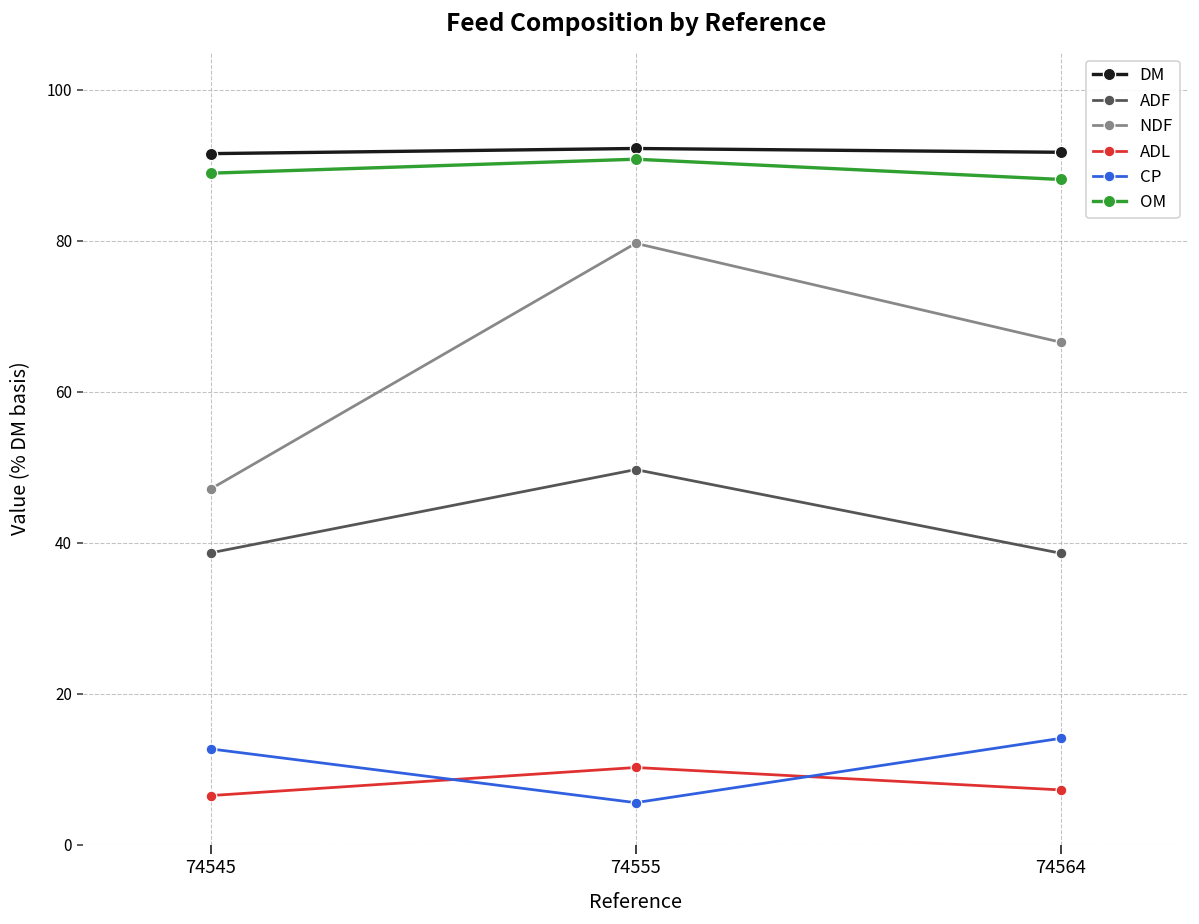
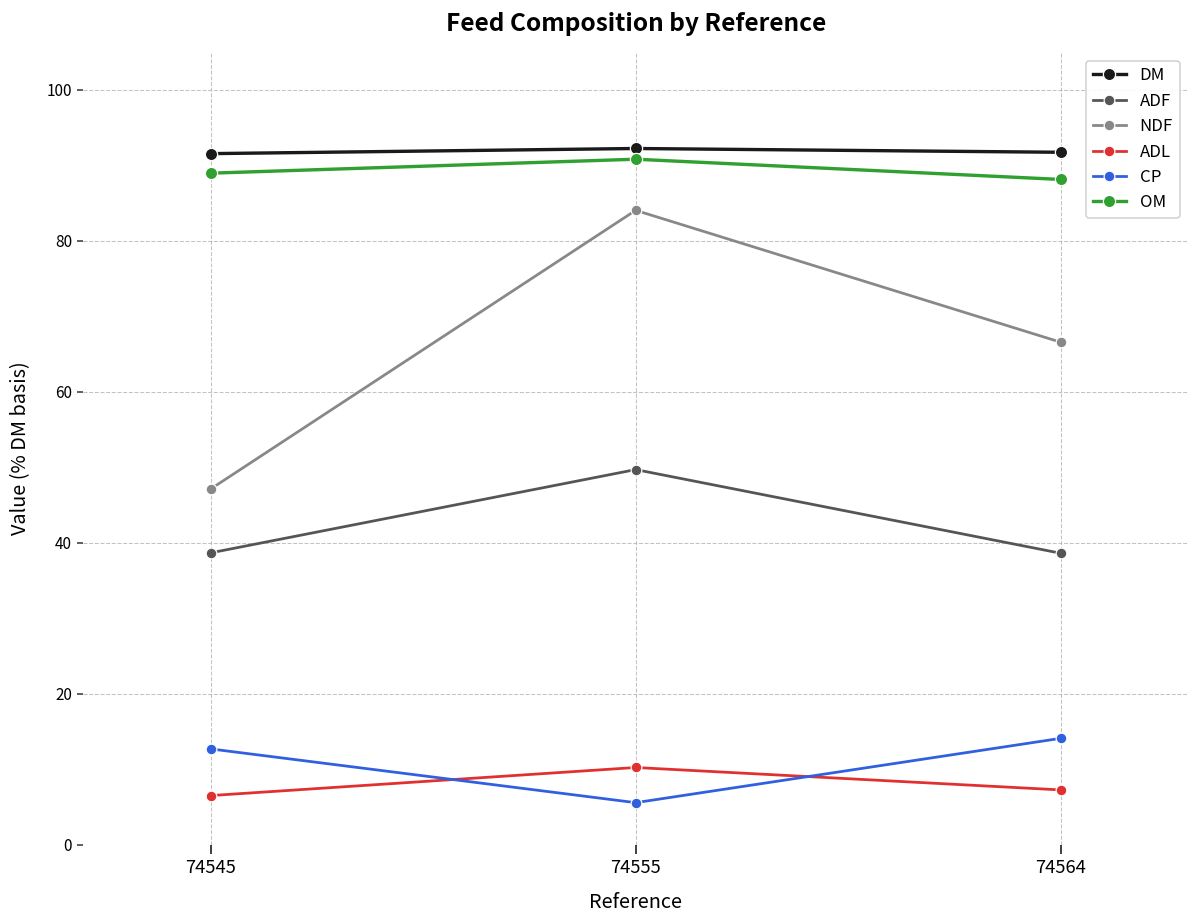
NDF, 74555: 80 -> 84
